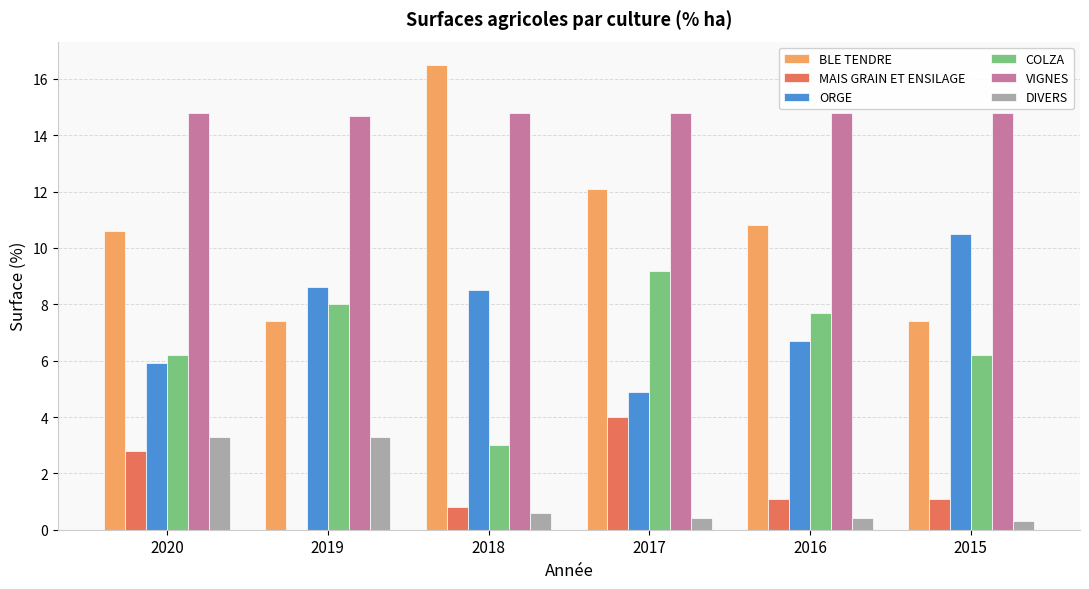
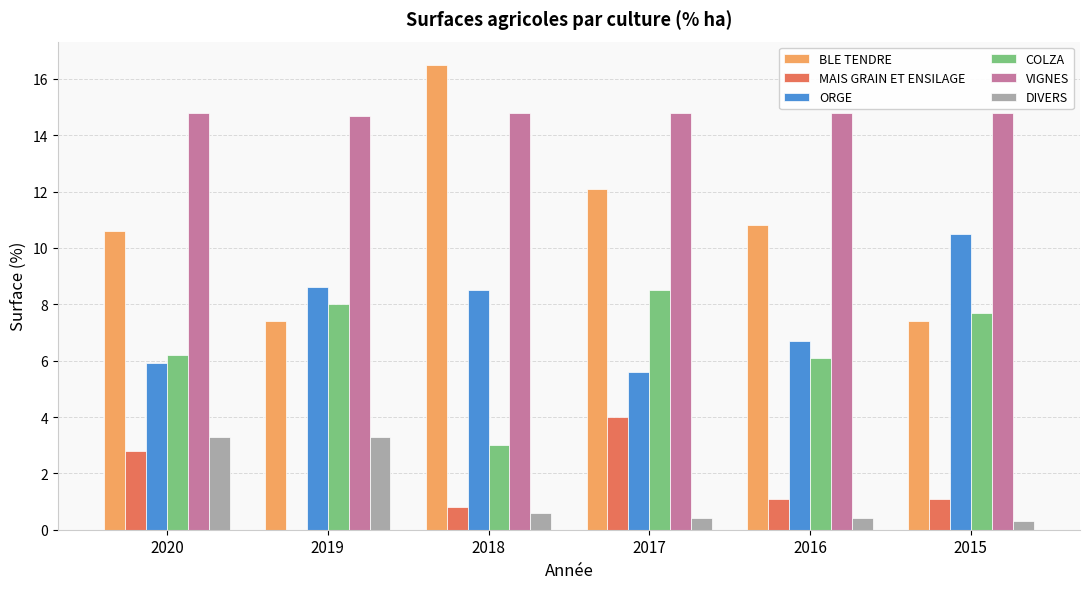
ORGE, 2017: 4.9 -> 5.6
COLZA, 2017: 9.2 -> 8.5
COLZA, 2016: 7.7 -> 6.1
COLZA, 2015: 6.2 -> 7.7
